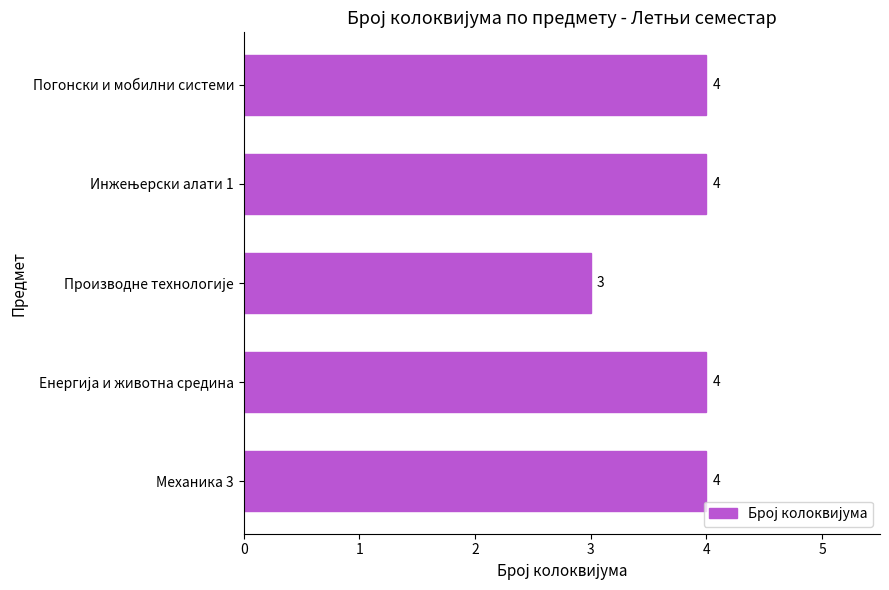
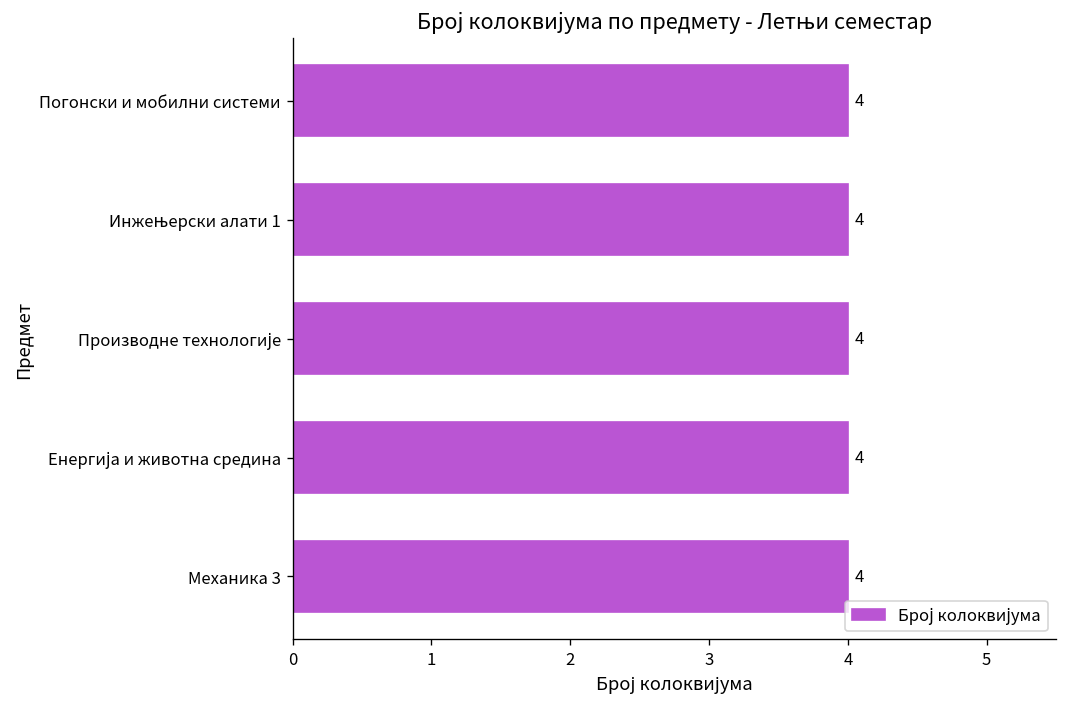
Производне технологије: 3 -> 4
